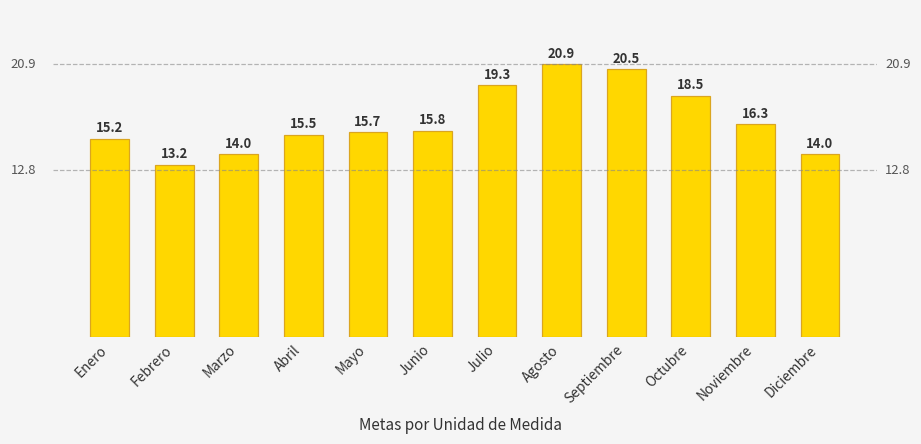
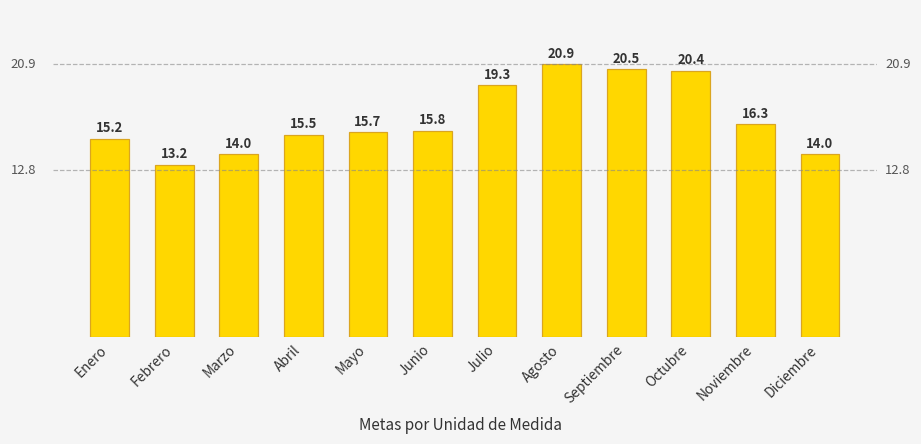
Octubre: 18.5 -> 20.4
